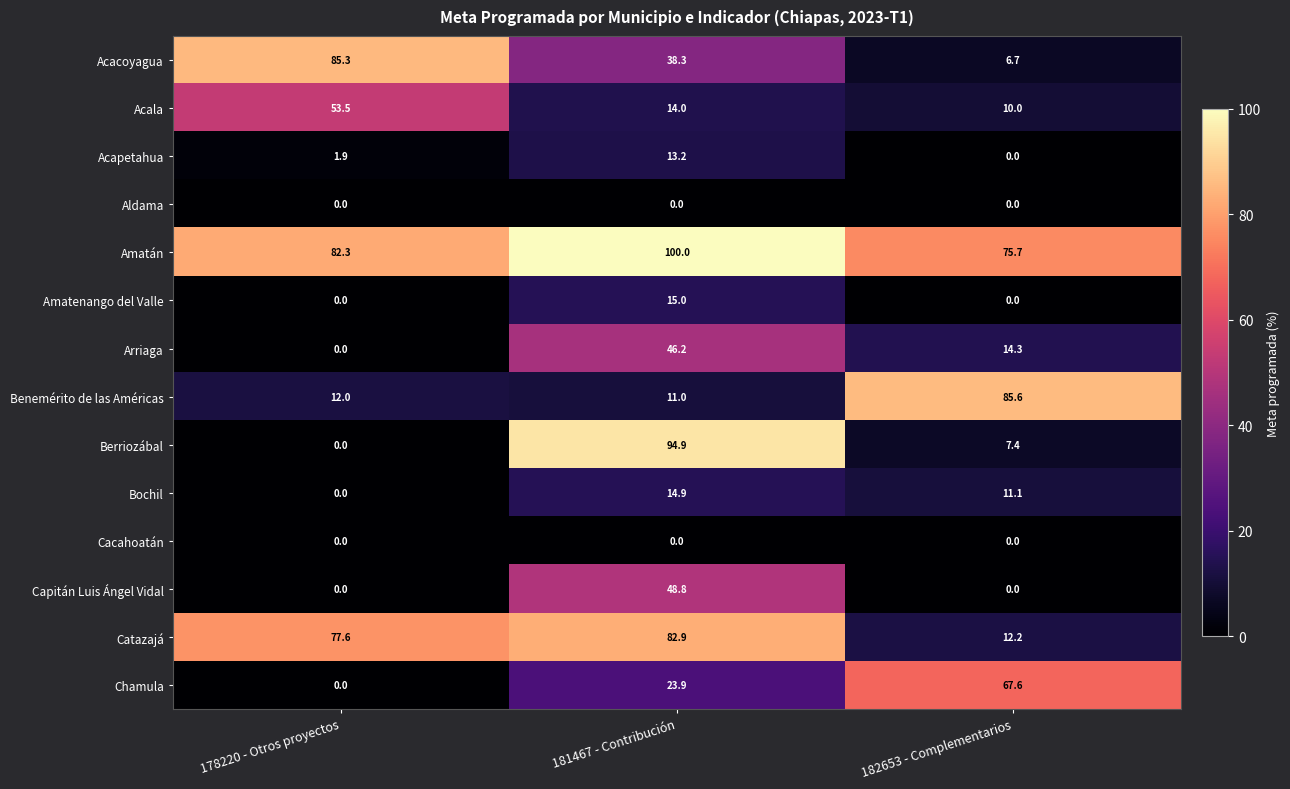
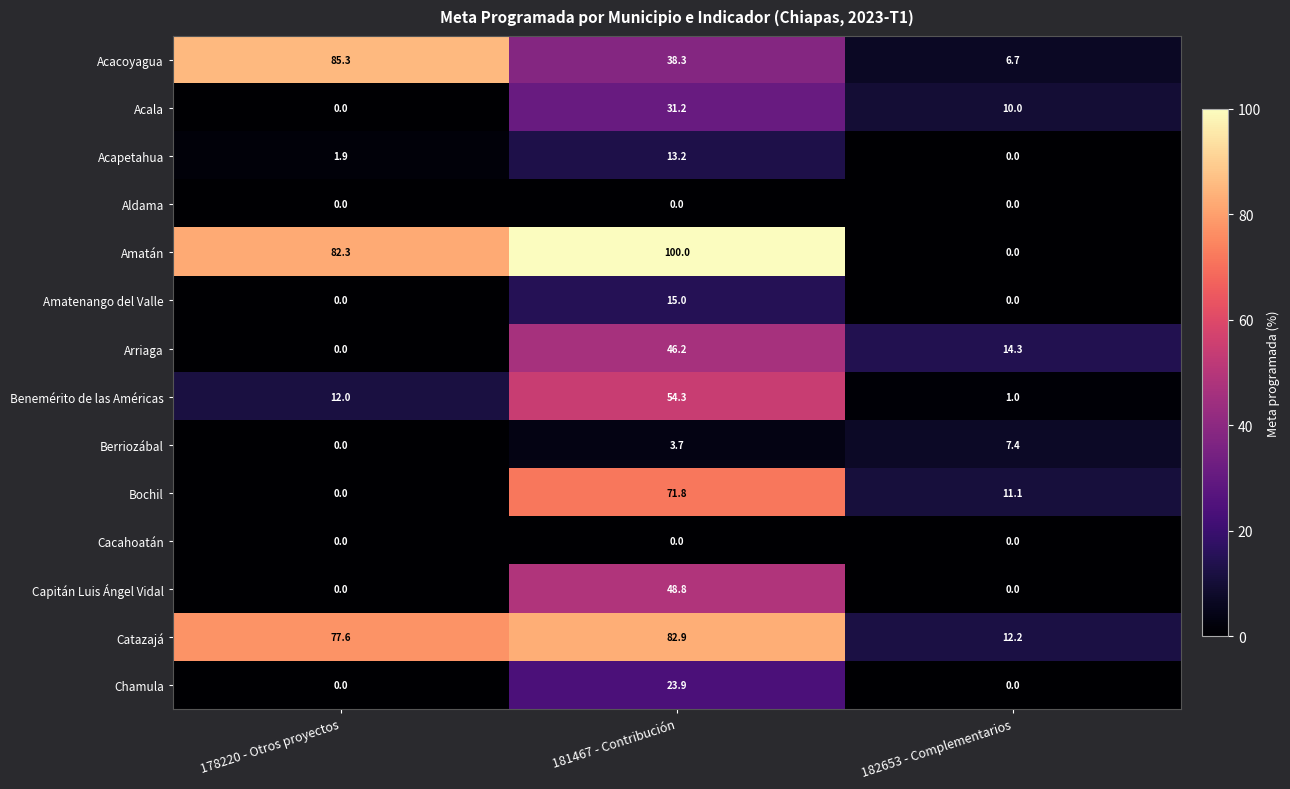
Acala, 178220 - Otros proyectos: 53.5 -> 0.0
Acala, 181467 - Contribución: 14.0 -> 31.2
Amatán, 182653 - Complementarios: 75.7 -> 0.0
Benemérito de las Américas, 181467 - Contribución: 11.0 -> 54.3
Benemérito de las Américas, 182653 - Complementarios: 85.6 -> 1.0
Berriozábal, 181467 - Contribución: 94.9 -> 3.7
Bochil, 181467 - Contribución: 14.9 -> 71.8
Chamula, 182653 - Complementarios: 67.6 -> 0.0
